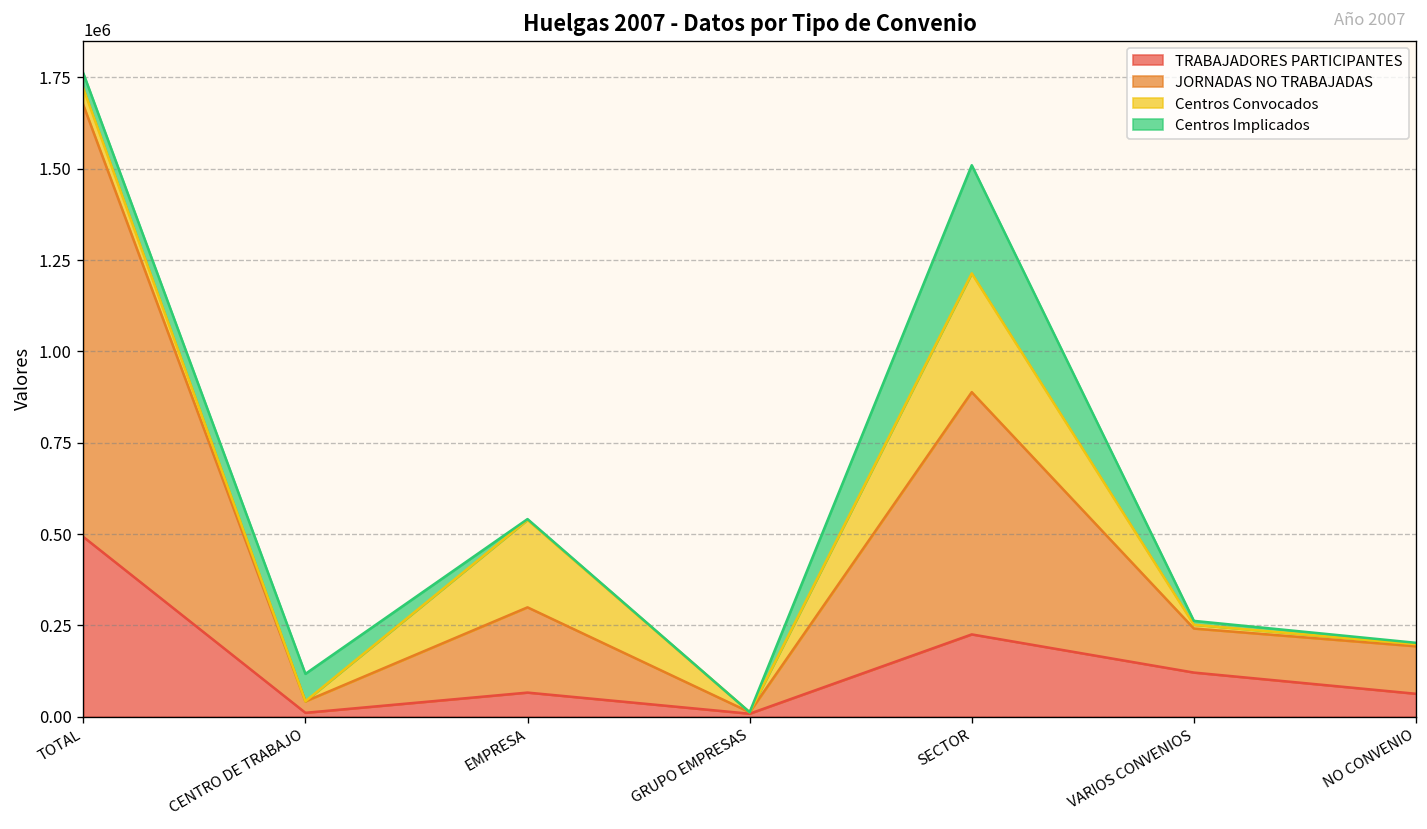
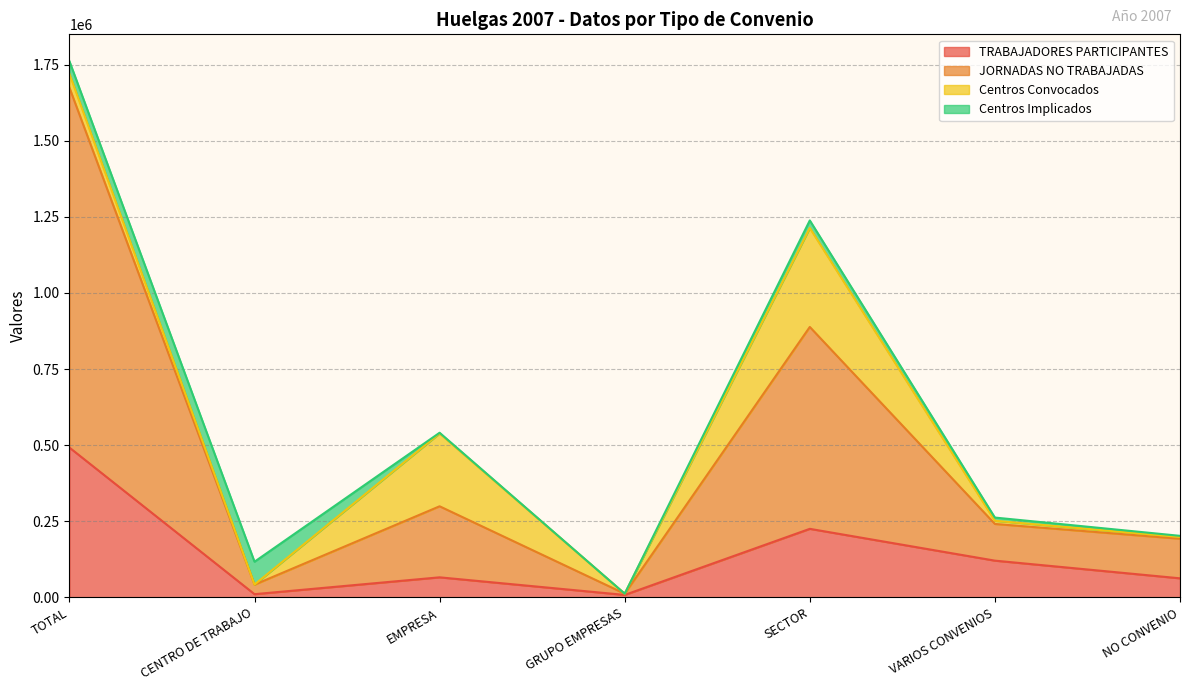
Centros Implicados, SECTOR: 300000 -> 20000
